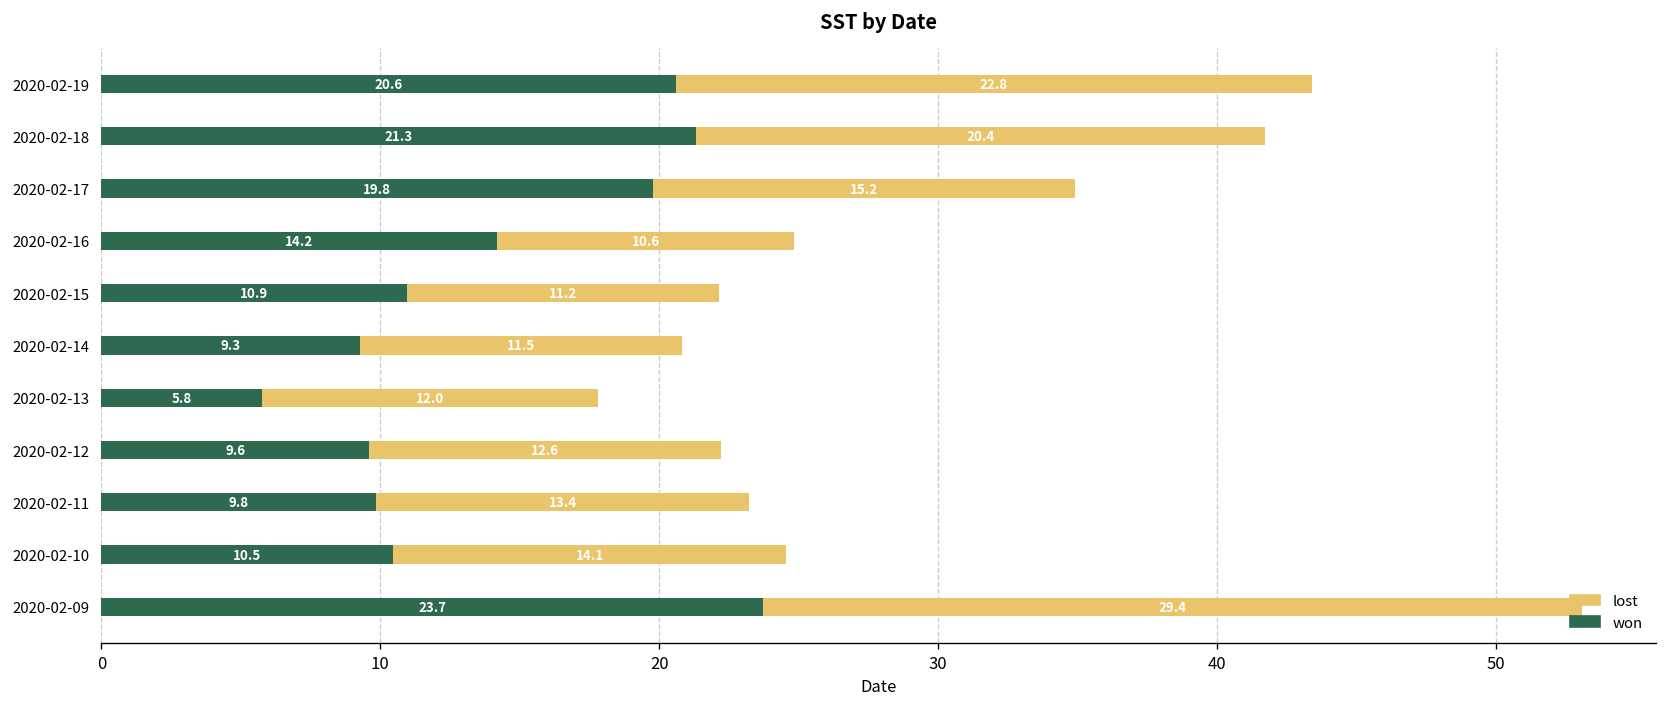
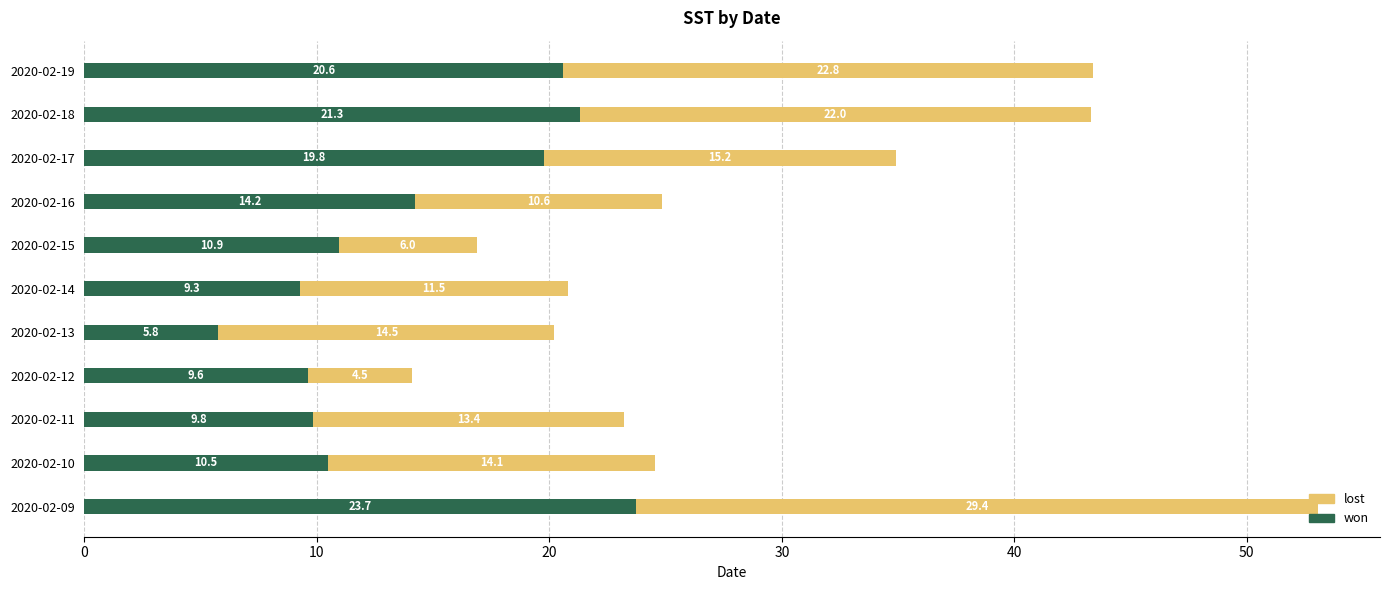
lost, 2020-02-18: 20.4 -> 22.0
lost, 2020-02-15: 11.2 -> 6.0
lost, 2020-02-13: 12.0 -> 14.5
lost, 2020-02-12: 12.6 -> 4.5
